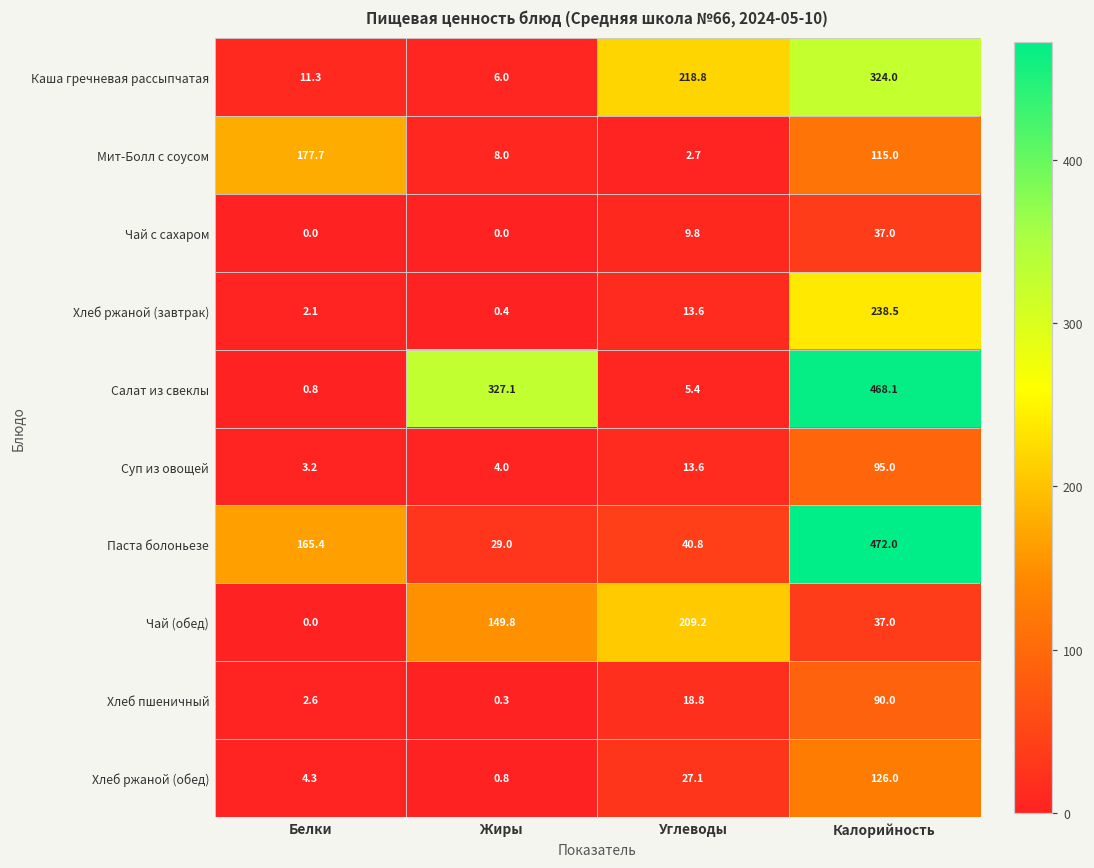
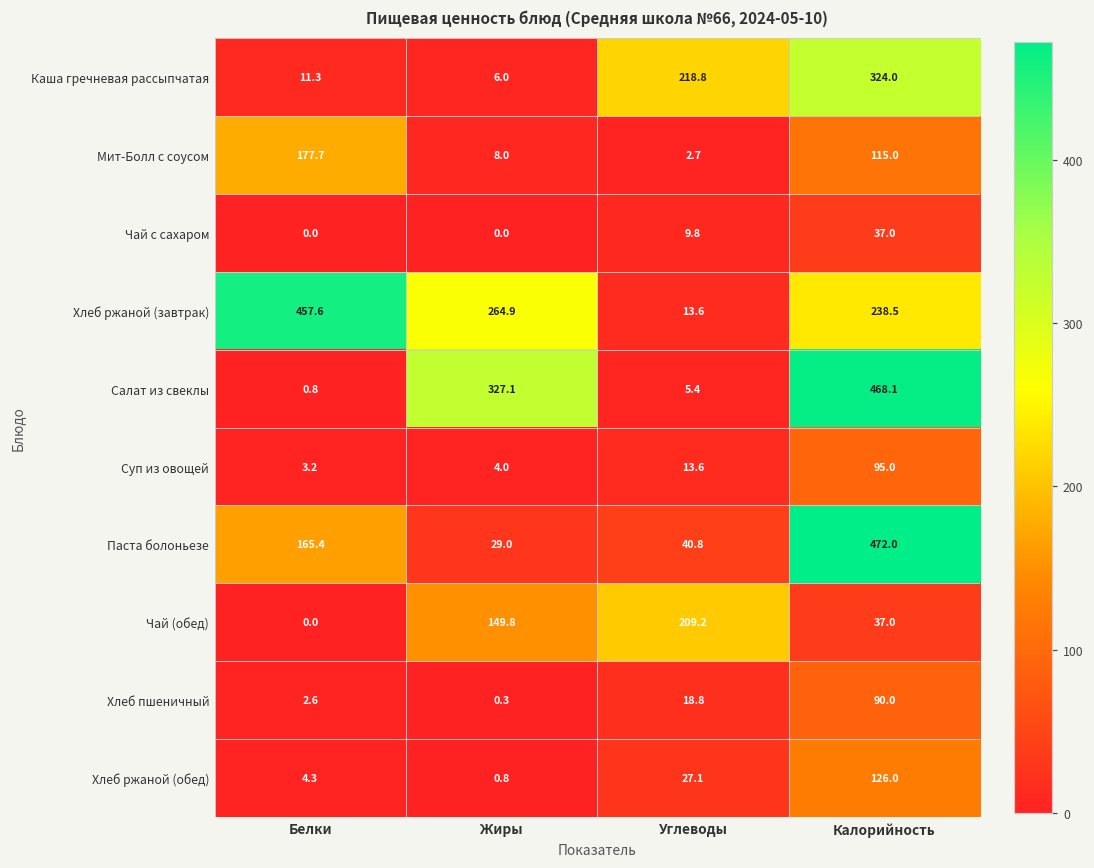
Хлеб ржаной (завтрак), Белки: 2.1 -> 457.6
Хлеб ржаной (завтрак), Жиры: 0.4 -> 264.9
